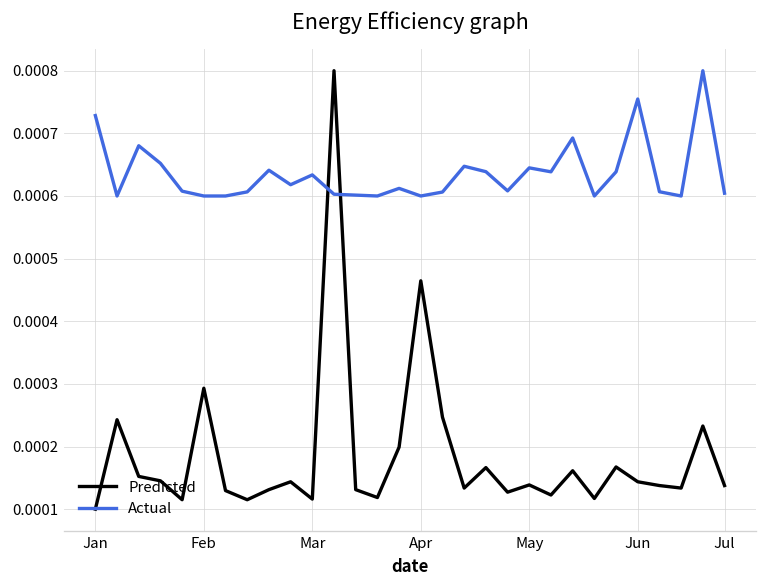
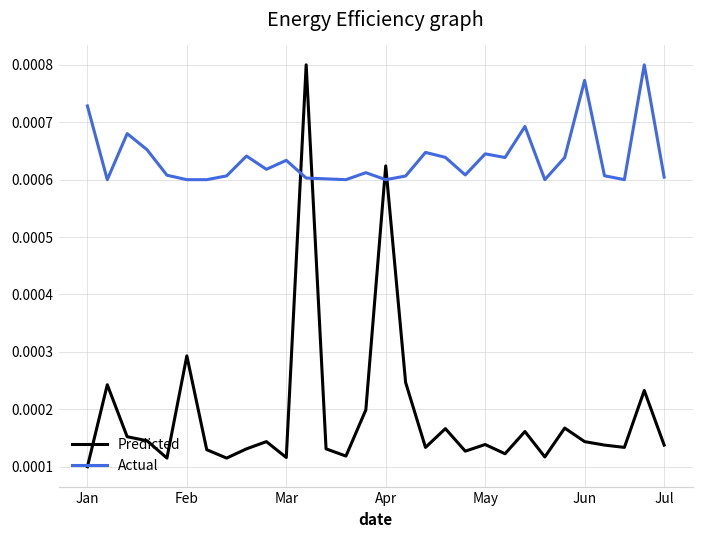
Predicted, Apr: 0.00046 -> 0.00062
Actual, Jun: 0.00075 -> 0.00077
